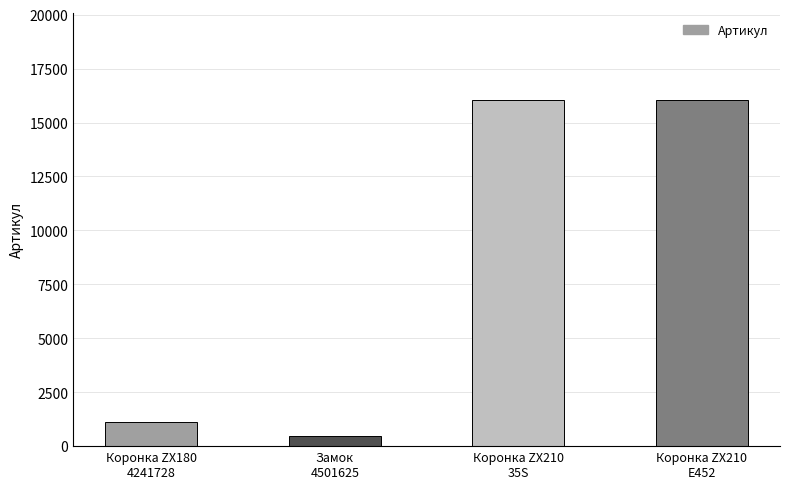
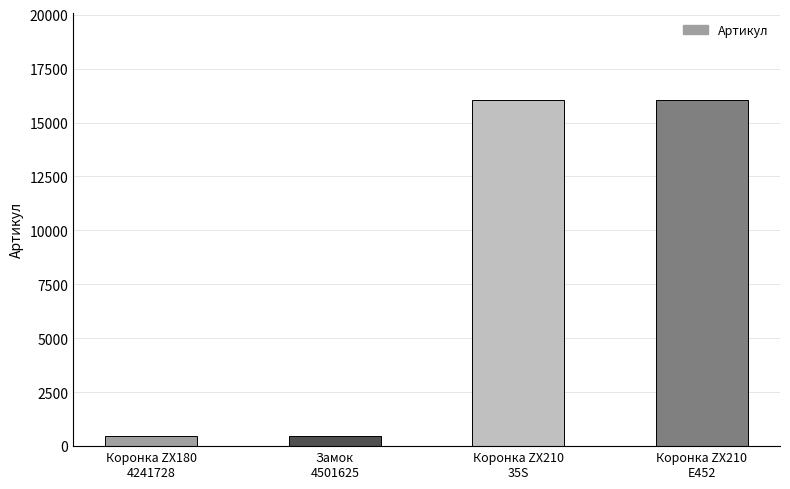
Коронка ZX180 4241728: 1100 -> 500
